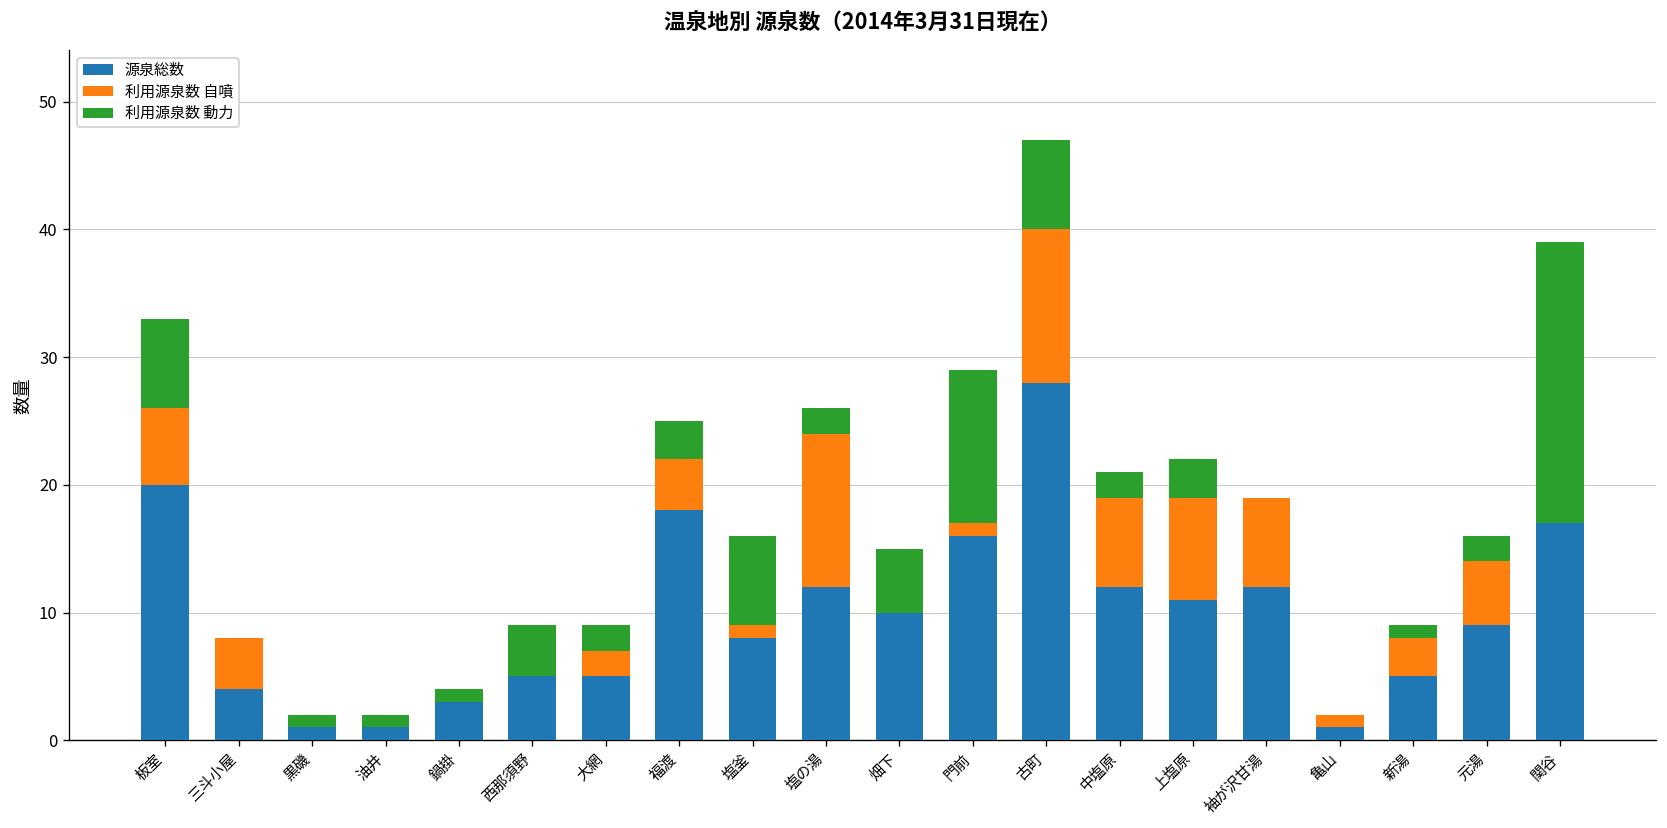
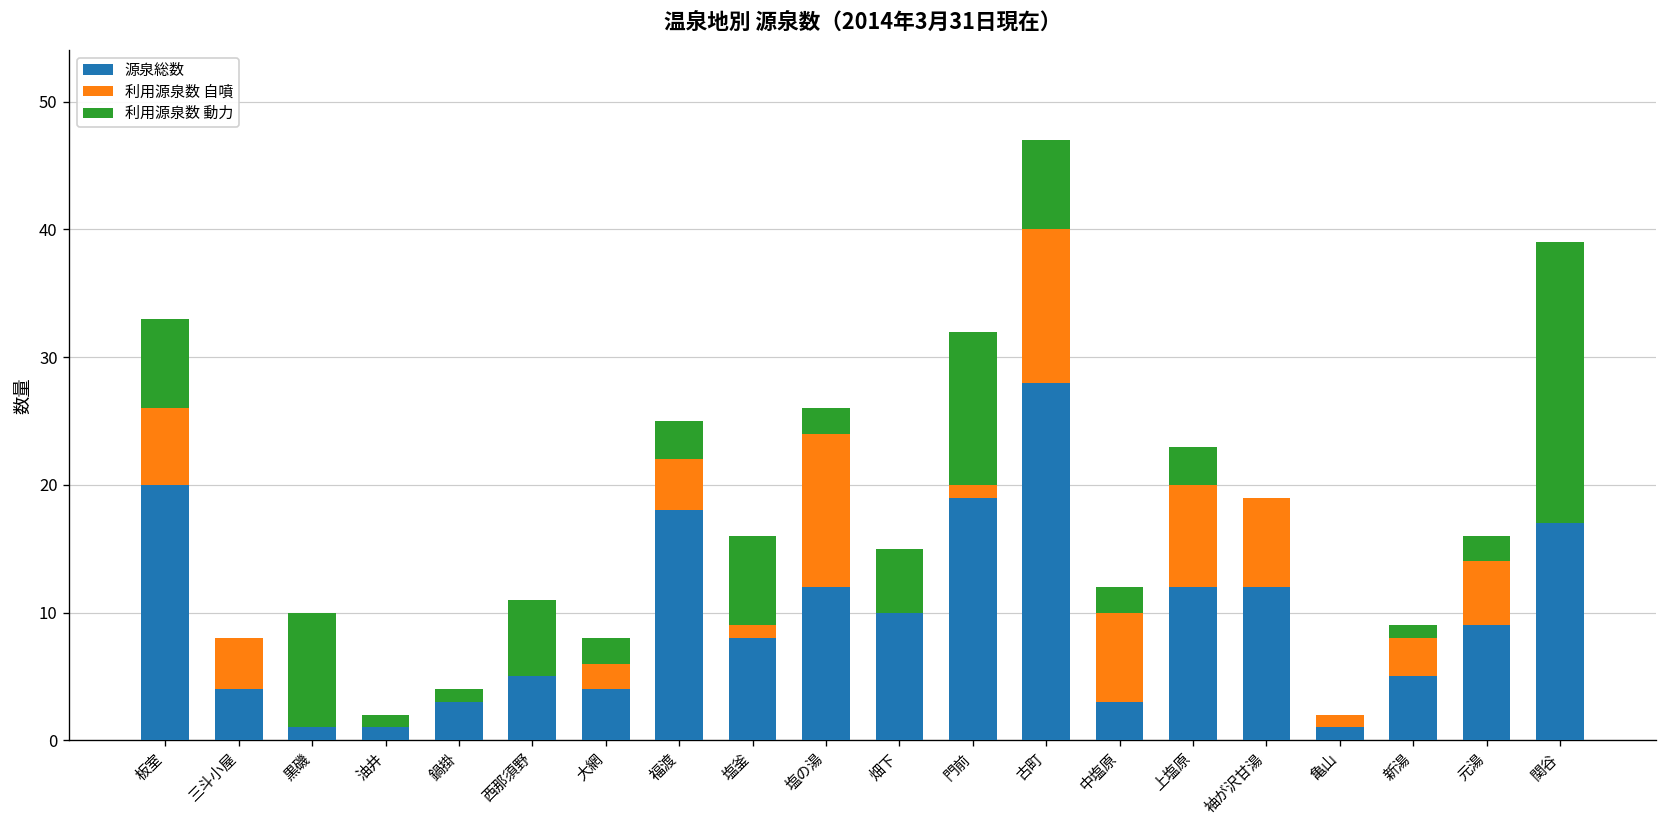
利用源泉数 動力, 黒磯: 1 -> 9
利用源泉数 動力, 西那須野: 4 -> 6
源泉総数, 大網: 5 -> 4
源泉総数, 門前: 16 -> 19
源泉総数, 中塩原: 12 -> 3
源泉総数, 上塩原: 11 -> 12
